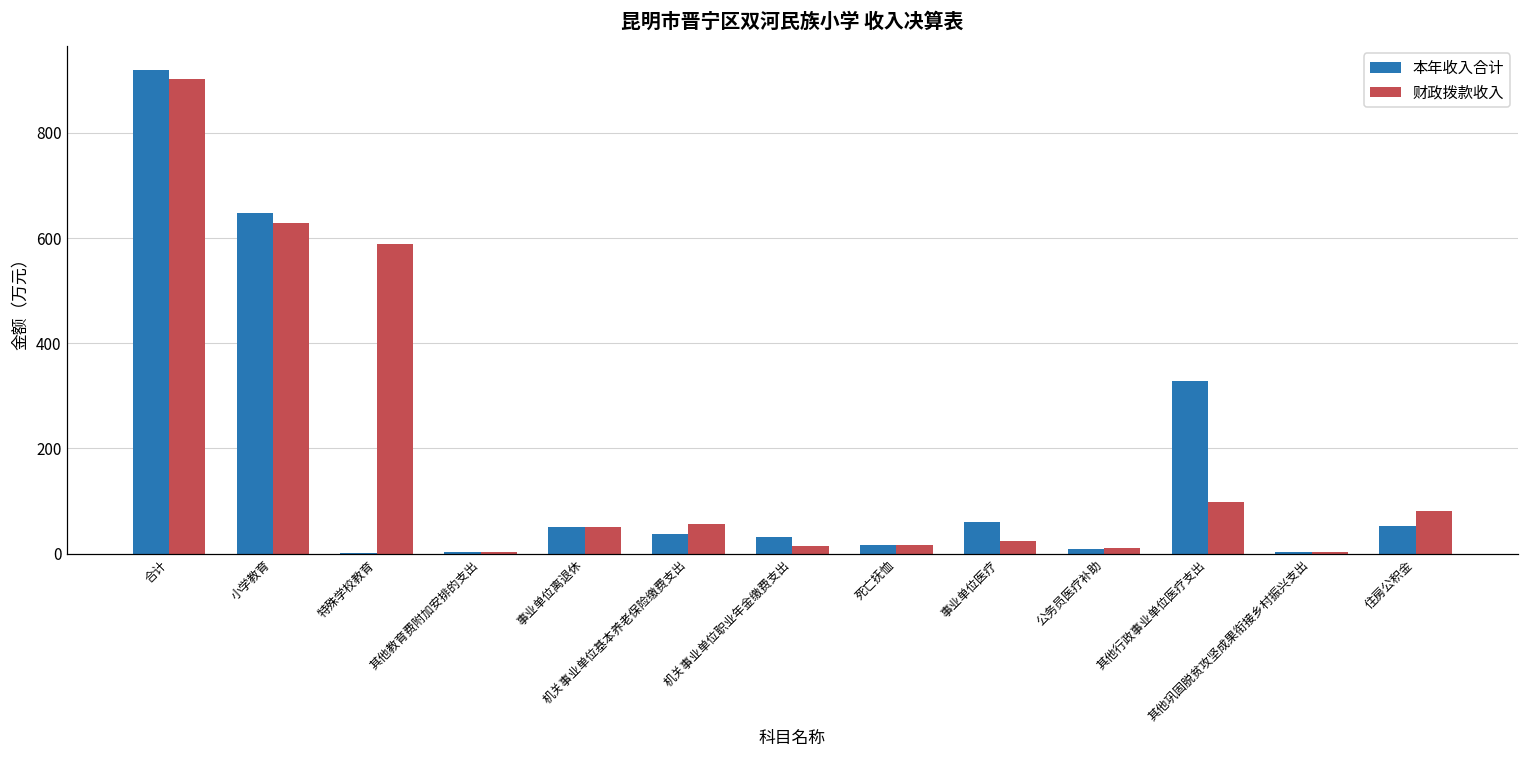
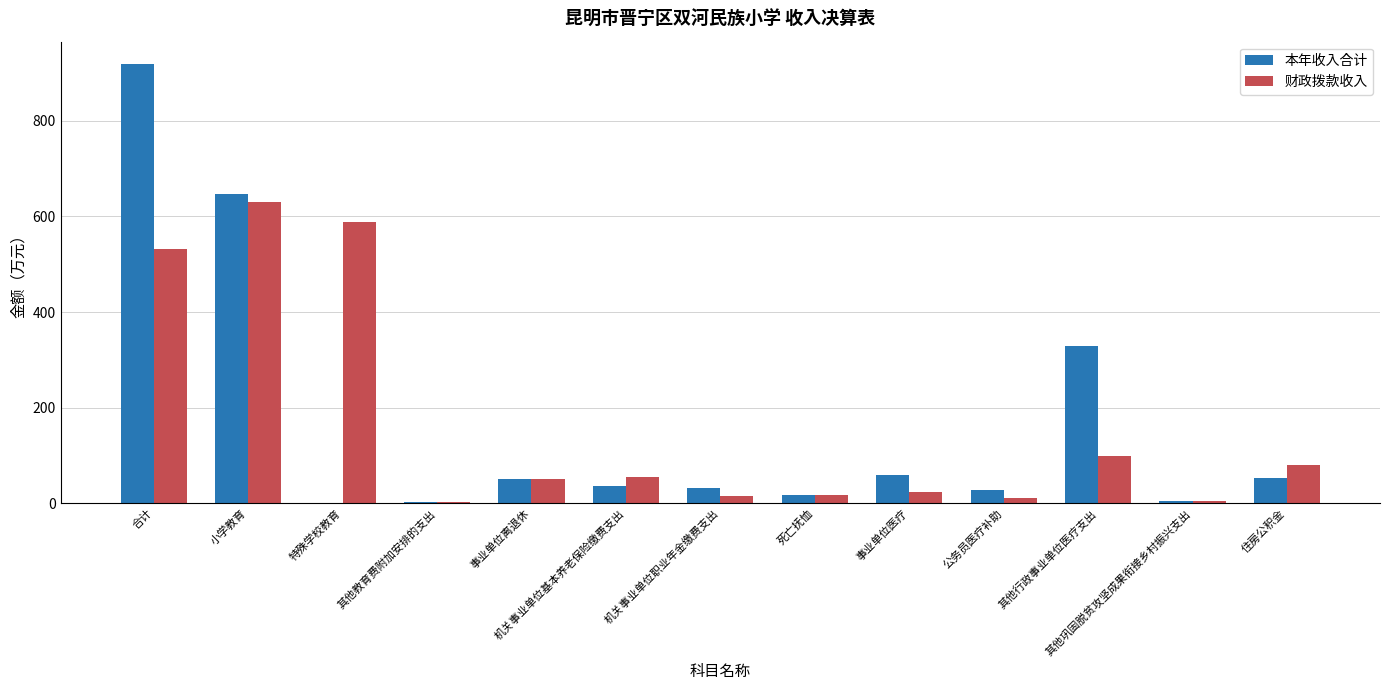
财政拨款收入, 合计: 900 -> 530
本年收入合计, 公务员医疗补助: 10 -> 30
